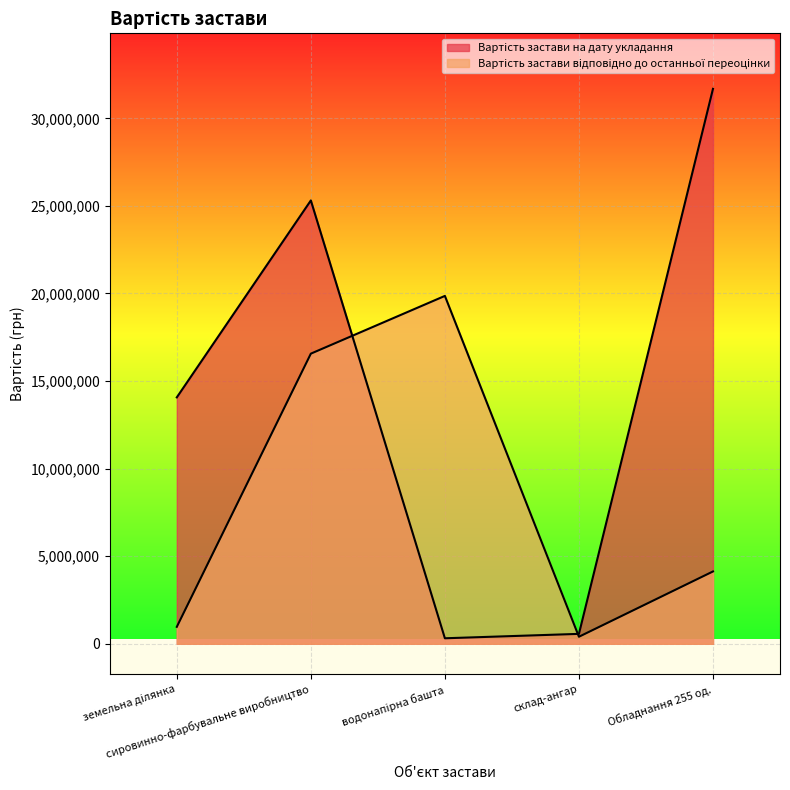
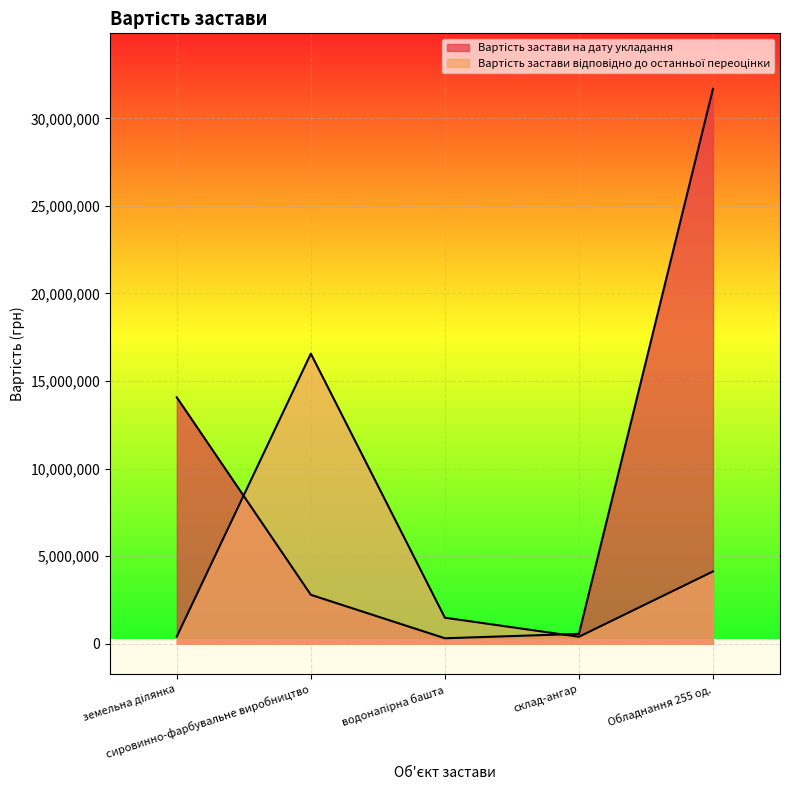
Вартість застави відповідно до останньої переоцінки, земельна ділянка: 1,000,000 -> 400,000
Вартість застави на дату укладання, сировинно-фарбувальне виробництво: 25,300,000 -> 2,800,000
Вартість застави відповідно до останньої переоцінки, водонапірна башта: 19,900,000 -> 1,500,000
